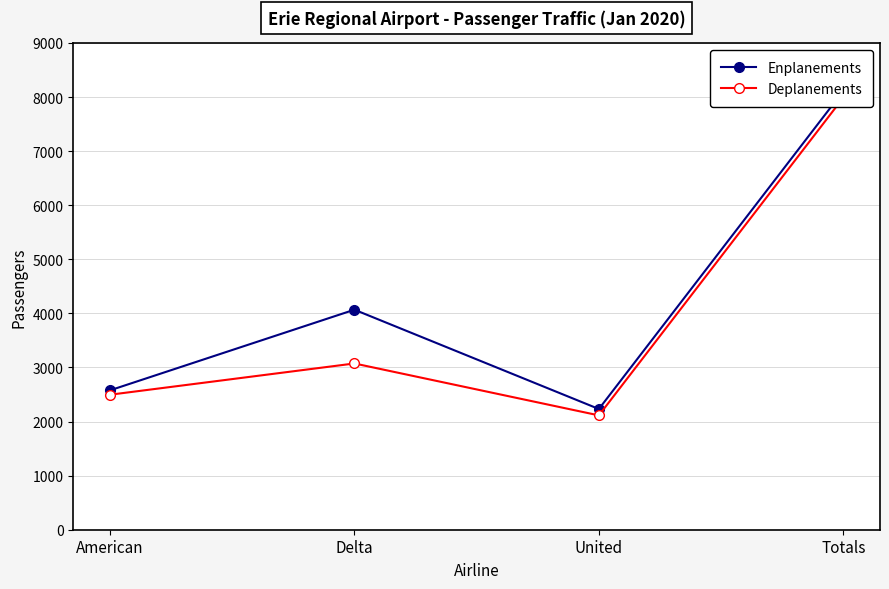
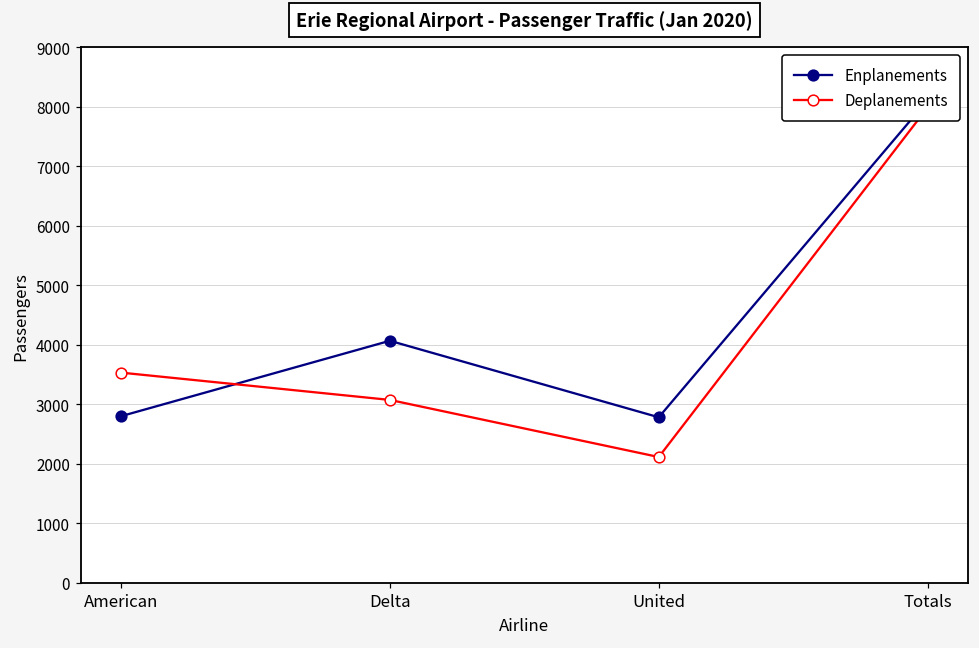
Enplanements, American: 2600 -> 2800
Deplanements, American: 2500 -> 3500
Enplanements, United: 2200 -> 2800
